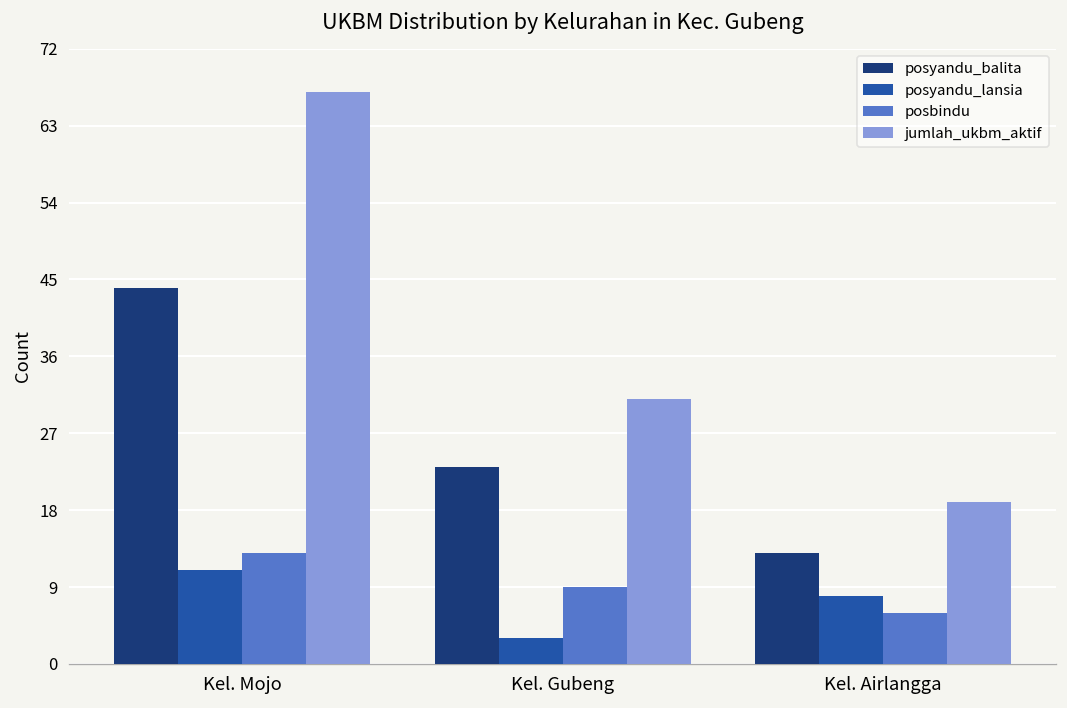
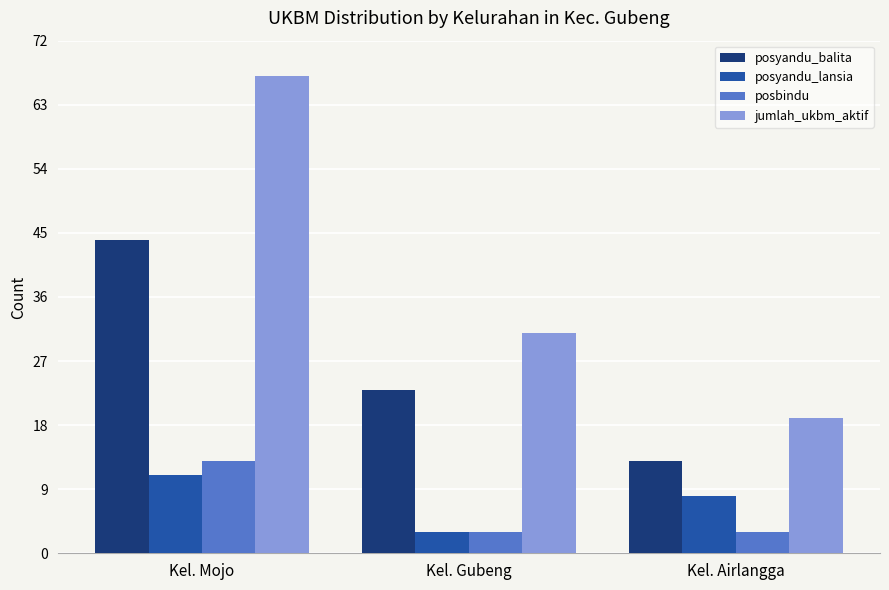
posbindu, Kel. Gubeng: 9 -> 3
posbindu, Kel. Airlangga: 6 -> 3
